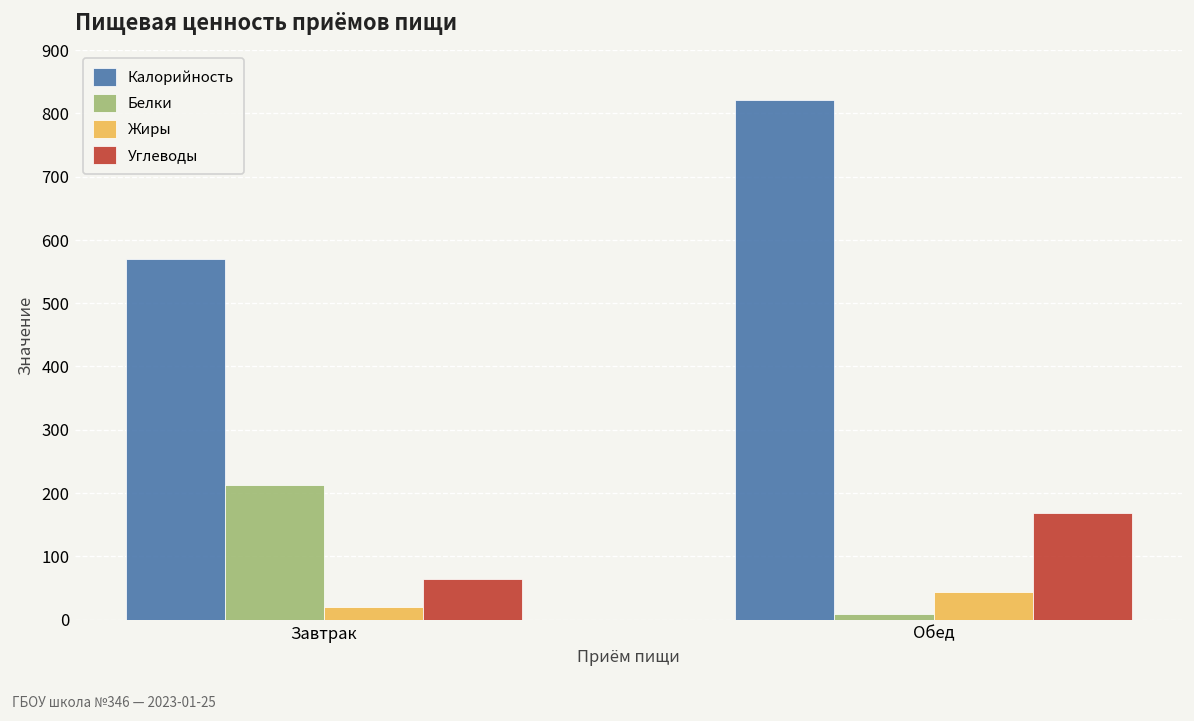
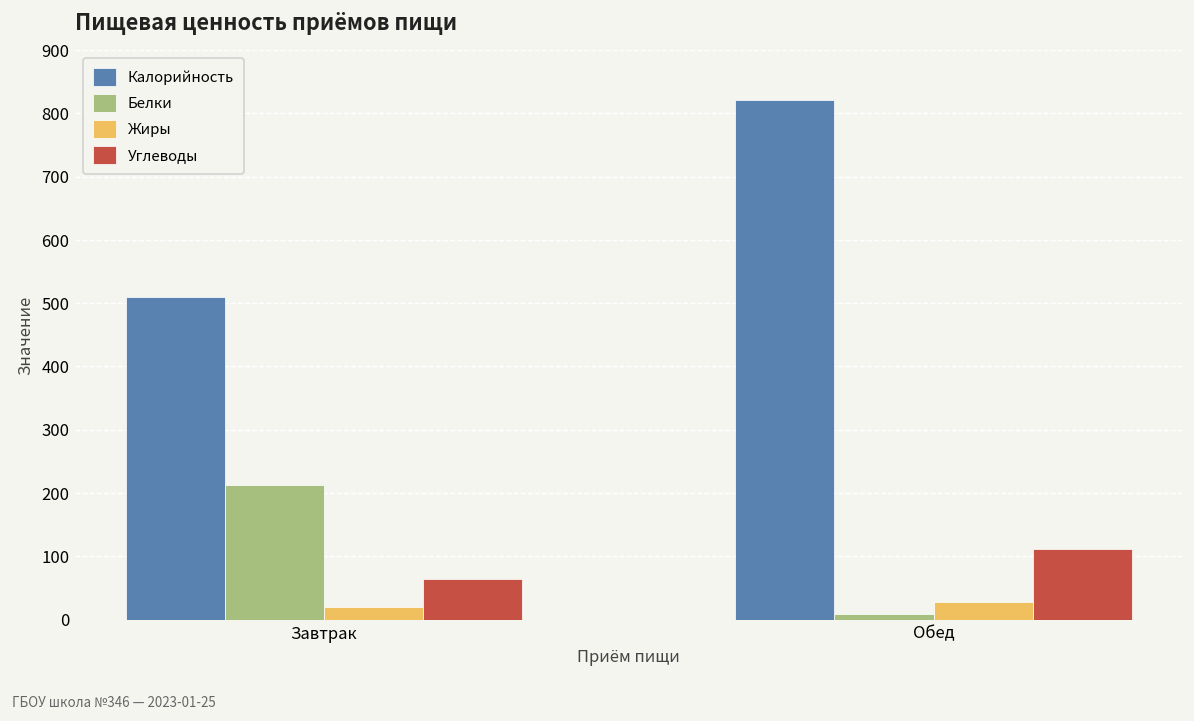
Калорийность, Завтрак: 570 -> 510
Жиры, Обед: 40 -> 30
Углеводы, Обед: 170 -> 110
